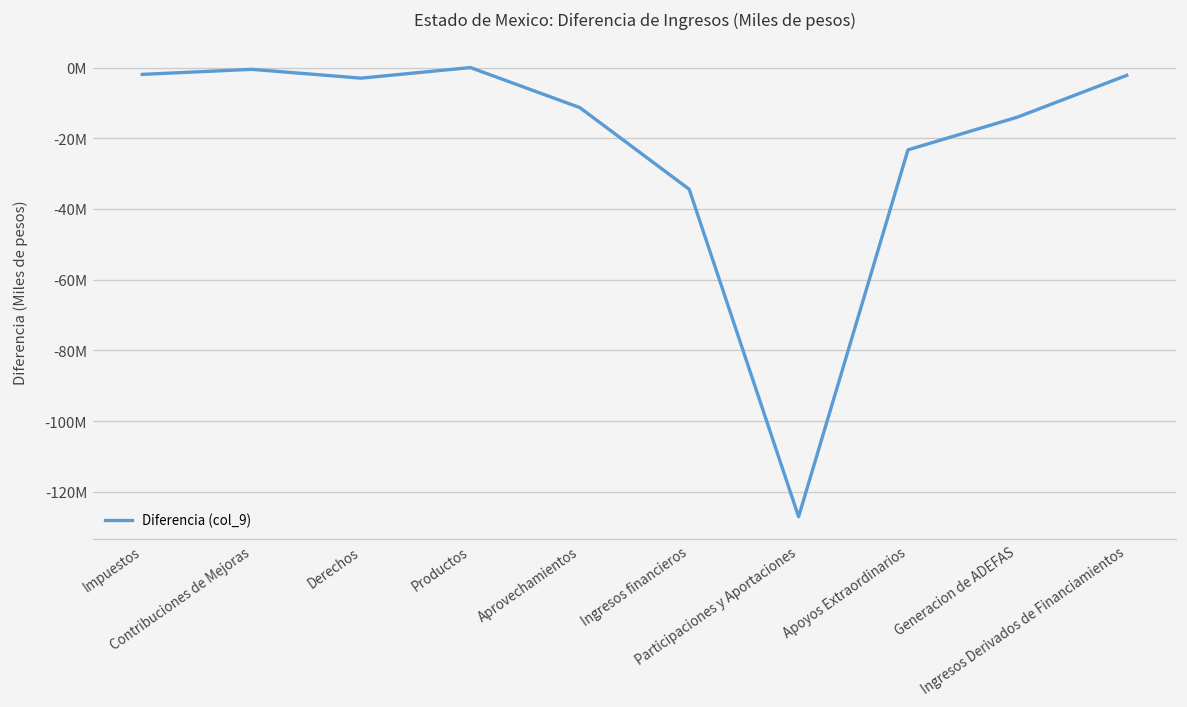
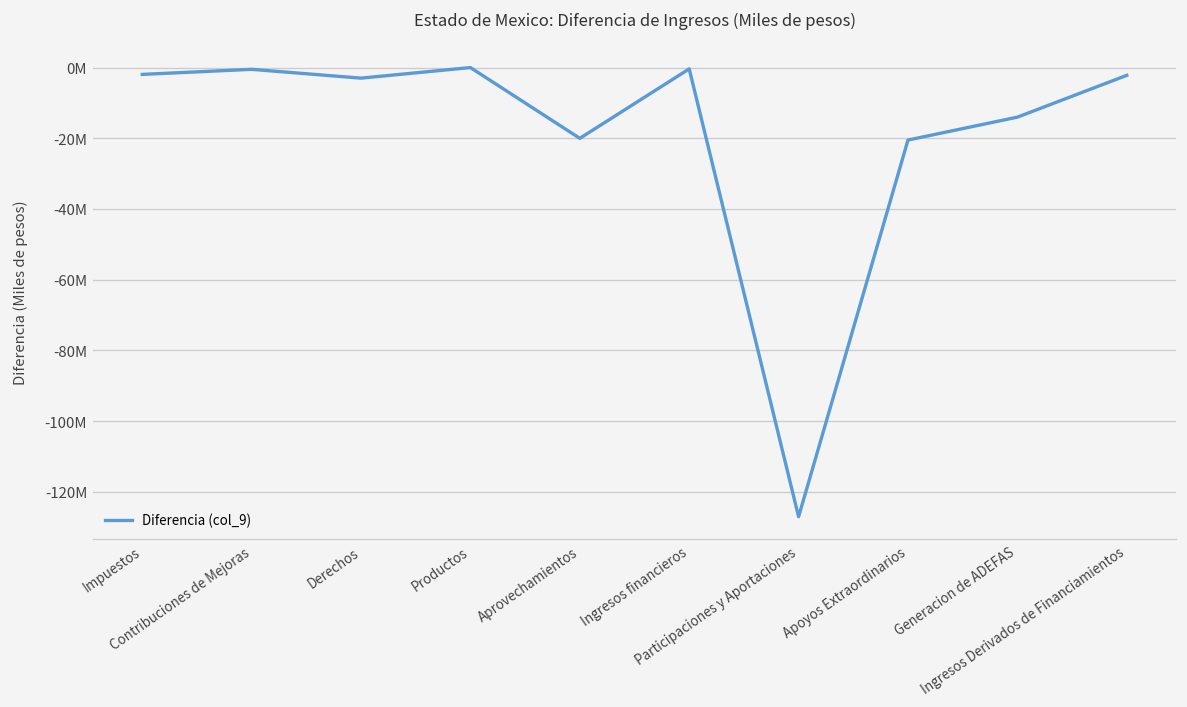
Aprovechamientos: -11000000 -> -20000000
Ingresos financieros: -34000000 -> 0
Apoyos Extraordinarios: -23000000 -> -21000000
